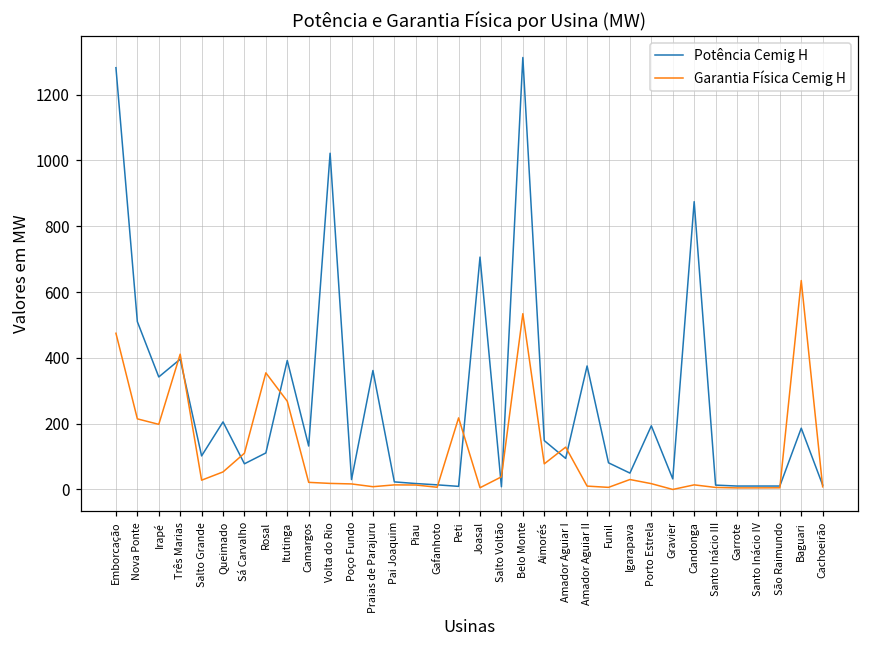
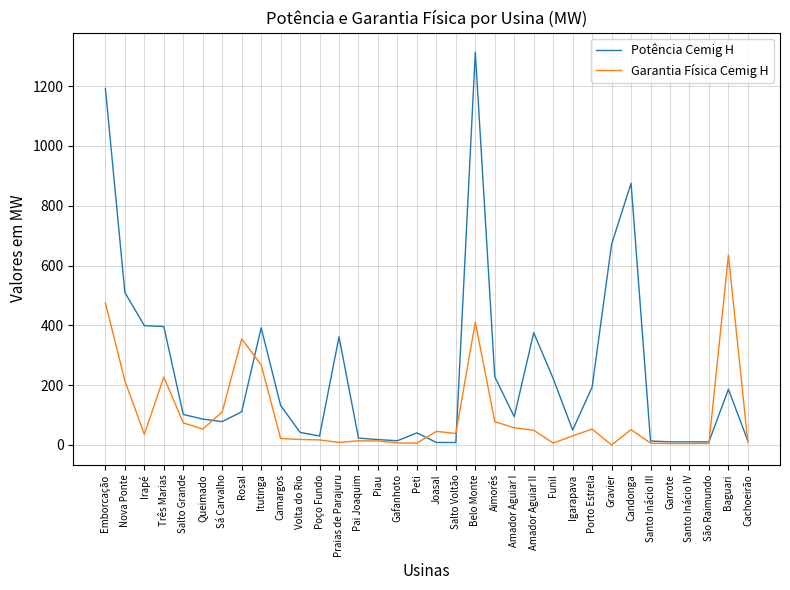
Potência Cemig H, Emborcação: 1280 -> 1190
Potência Cemig H, Irapé: 340 -> 400
Garantia Física Cemig H, Irapé: 200 -> 40
Garantia Física Cemig H, Três Marias: 410 -> 230
Garantia Física Cemig H, Salto Grande: 30 -> 70
Potência Cemig H, Queimado: 210 -> 90
Potência Cemig H, Volta do Rio: 1020 -> 40
Potência Cemig H, Peti: 10 -> 40
Garantia Física Cemig H, Peti: 220 -> 10
Potência Cemig H, Joasal: 710 -> 10
Garantia Física Cemig H, Joasal: 10 -> 50
Garantia Física Cemig H, Belo Monte: 530 -> 410
Potência Cemig H, Aimorés: 150 -> 230
Garantia Física Cemig H, Amador Aguiar I: 130 -> 60
Garantia Física Cemig H, Amador Aguiar II: 10 -> 50
Potência Cemig H, Funil: 80 -> 220
Garantia Física Cemig H, Porto Estrela: 20 -> 50
Potência Cemig H, Gravier: 30 -> 670
Garantia Física Cemig H, Candonga: 10 -> 50
